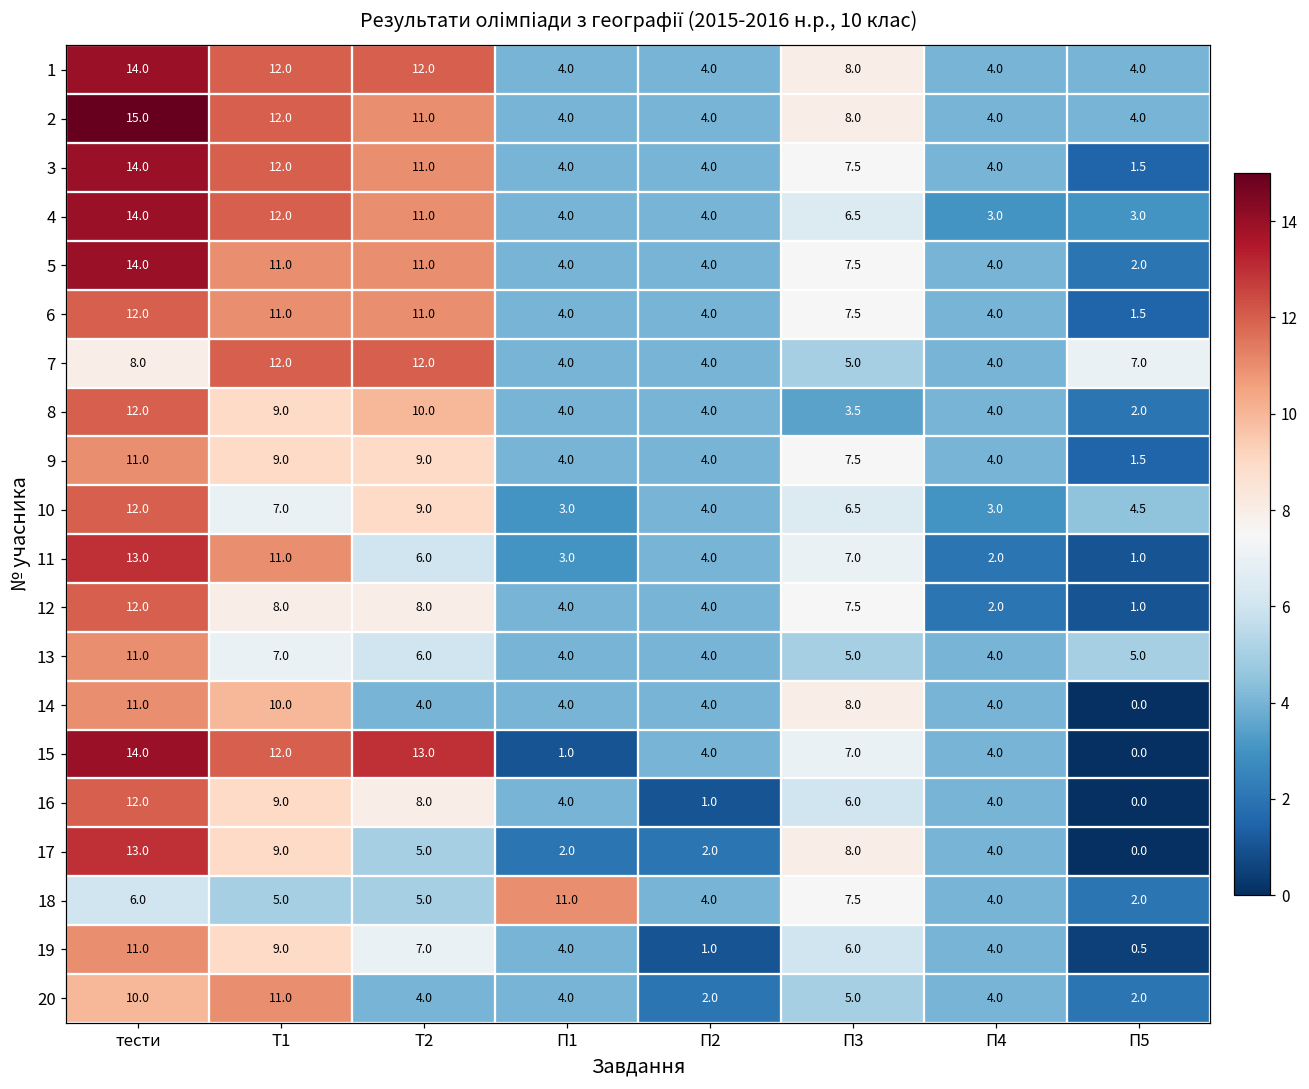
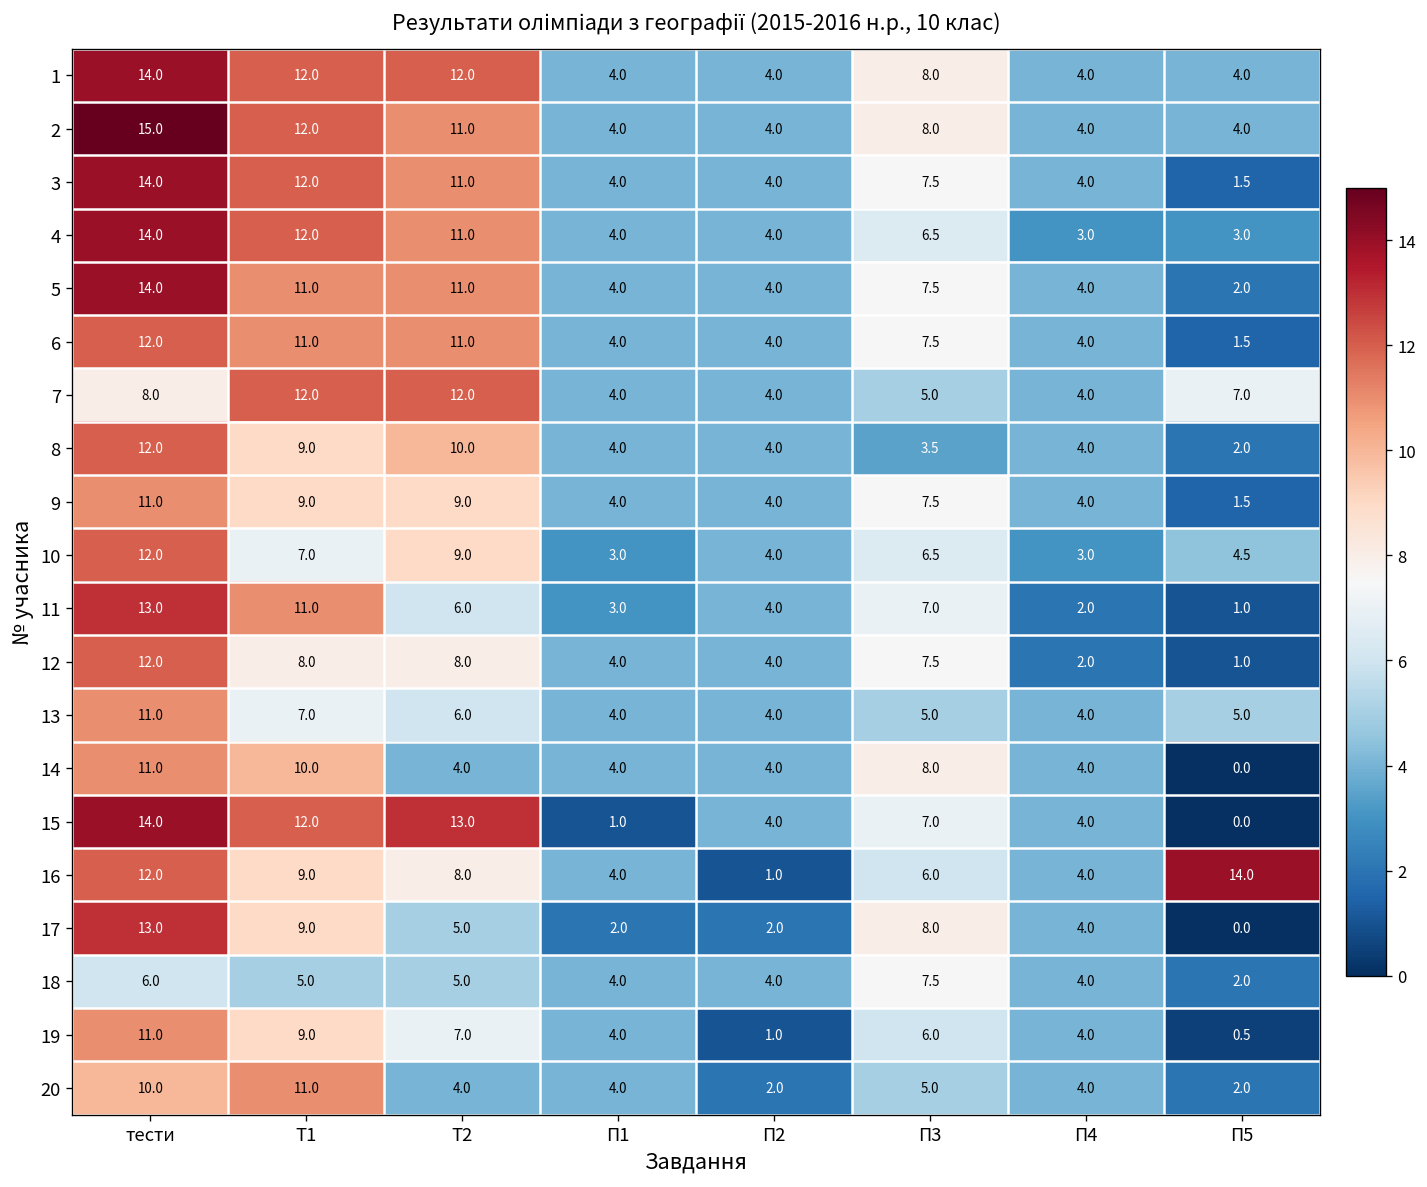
16, П5: 0.0 -> 14.0
18, П1: 11.0 -> 4.0
